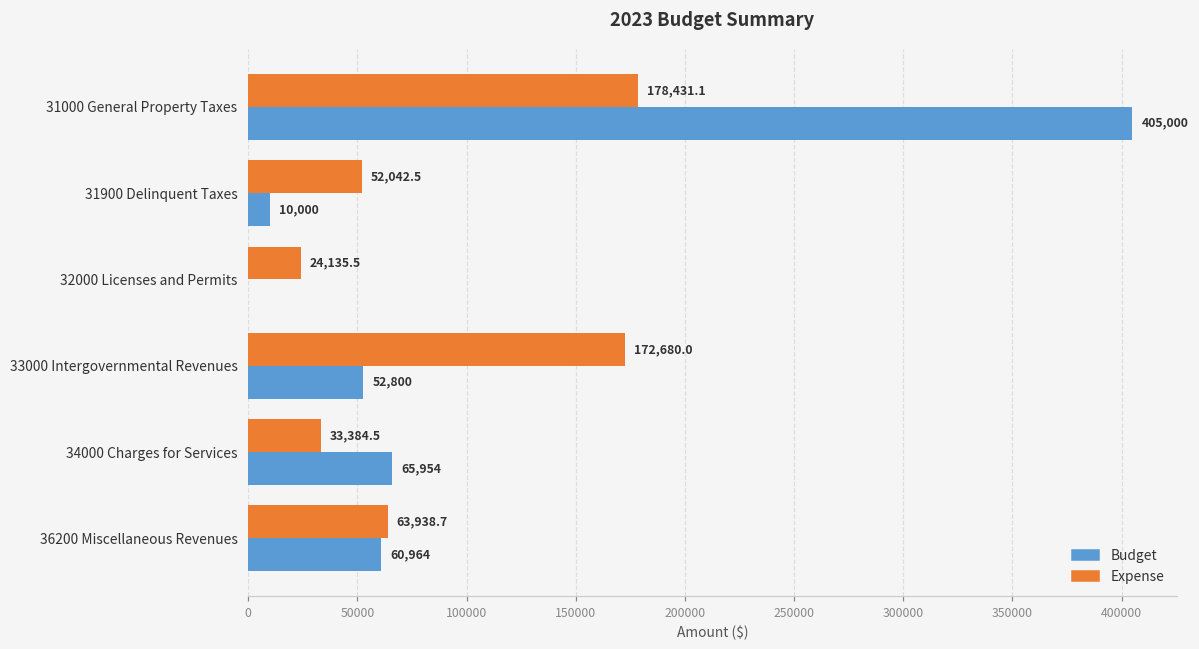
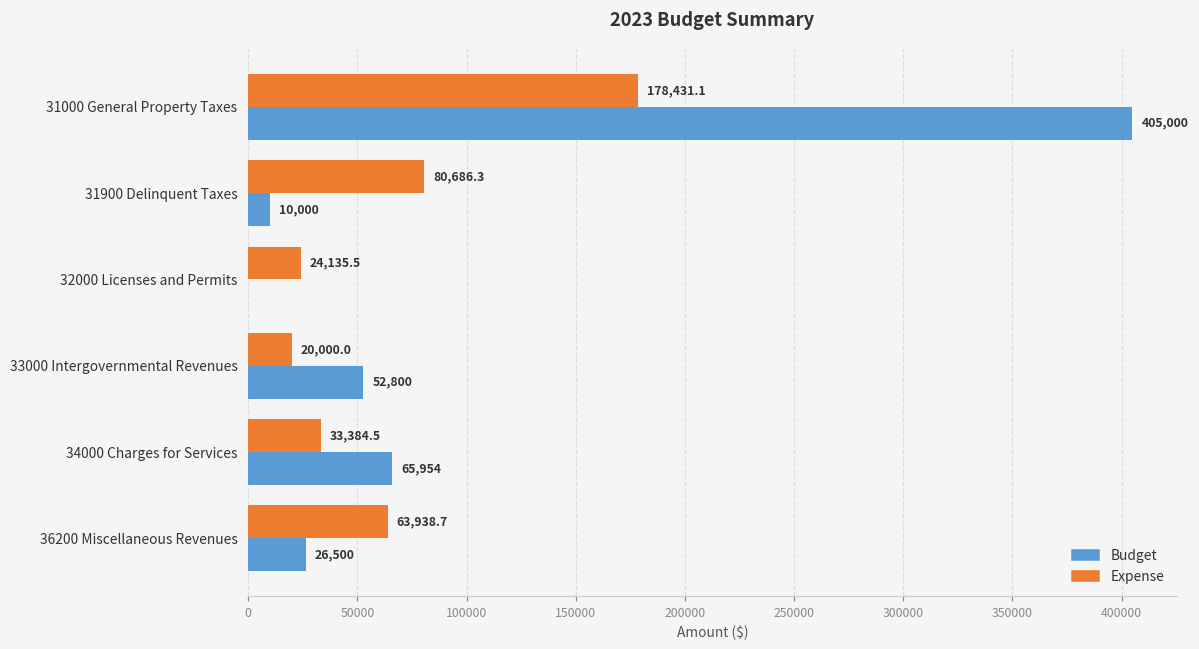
Expense, 31900 Delinquent Taxes: 52,042.5 -> 80,686.3
Expense, 33000 Intergovernmental Revenues: 172,680.0 -> 20,000.0
Budget, 36200 Miscellaneous Revenues: 60,964 -> 26,500
